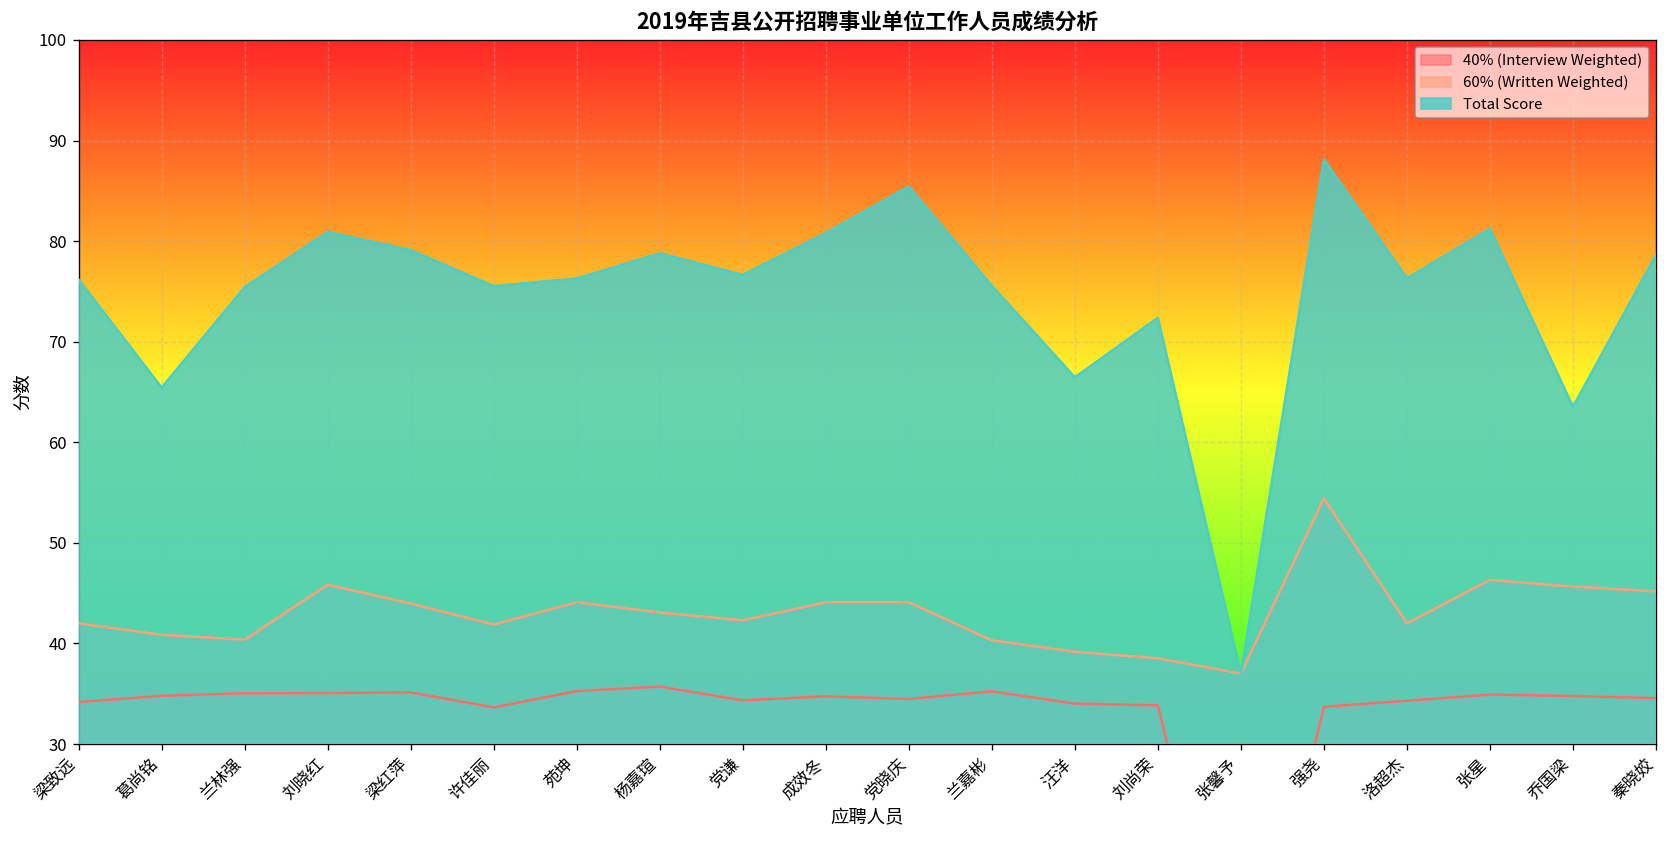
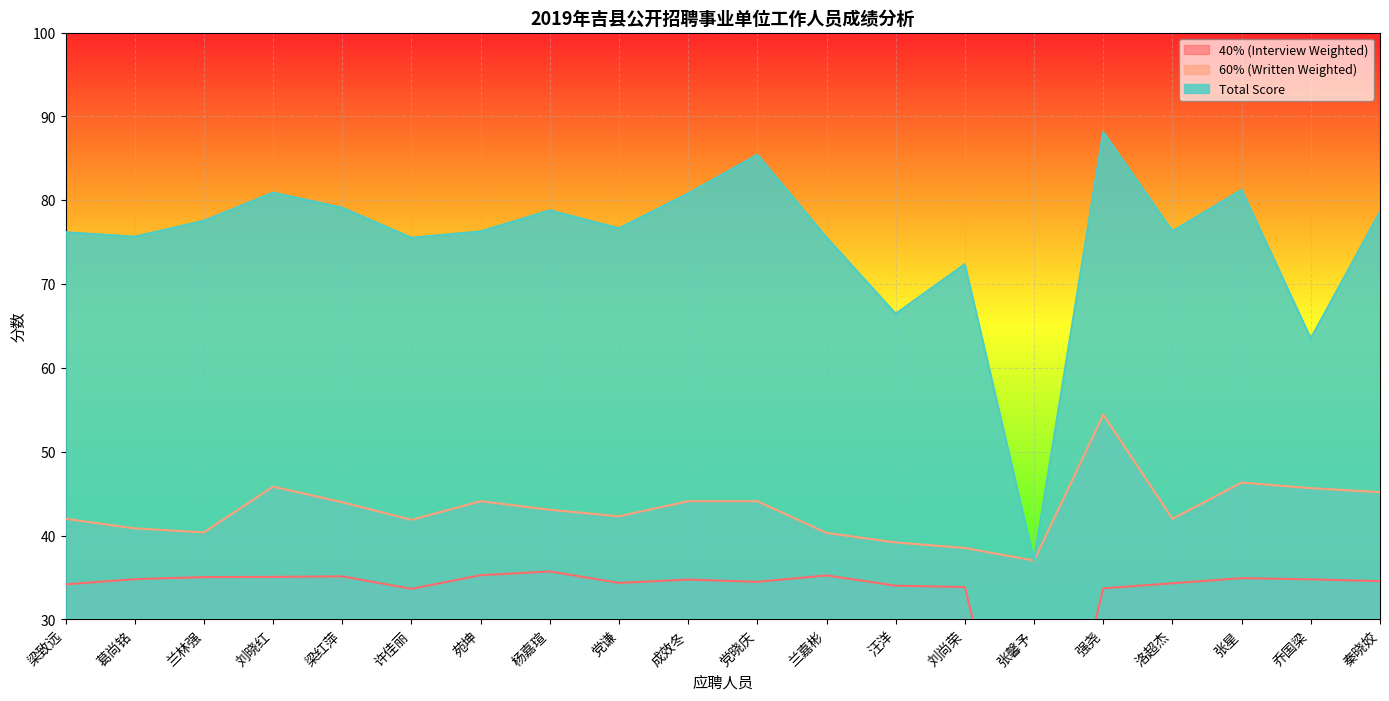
Total Score, 葛尚铭: 65 -> 76
Total Score, 兰林强: 75 -> 78
